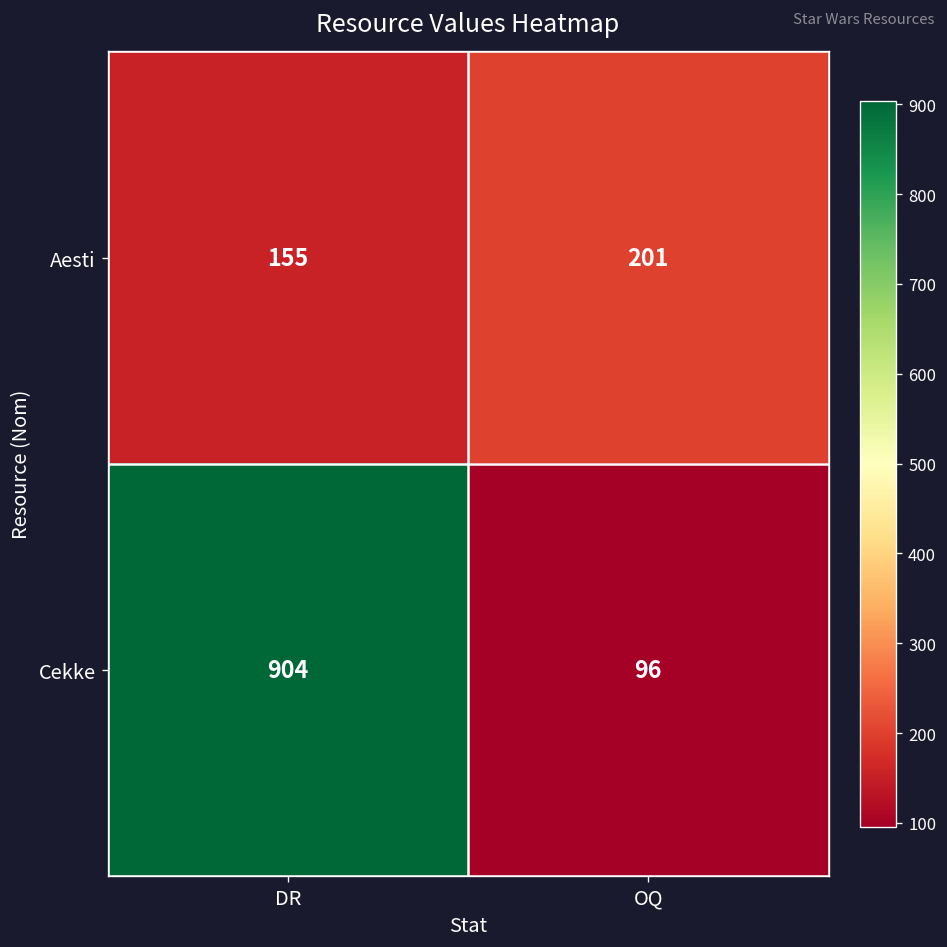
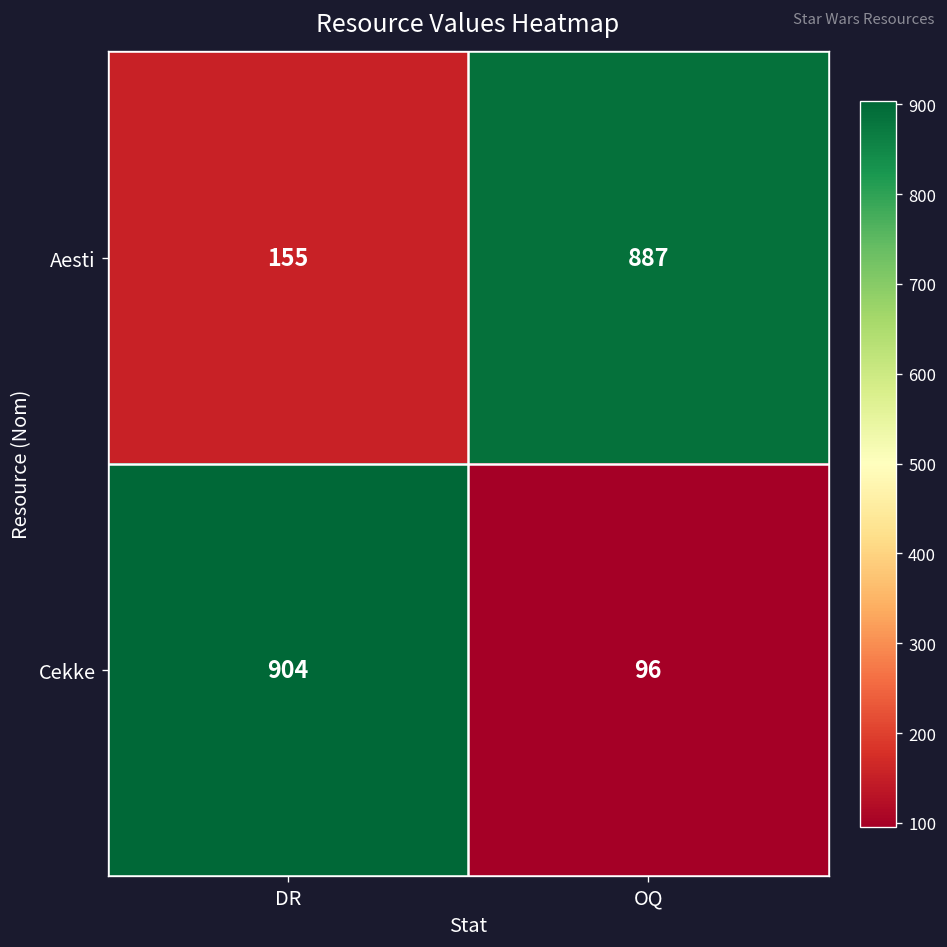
Aesti, OQ: 201 -> 887
